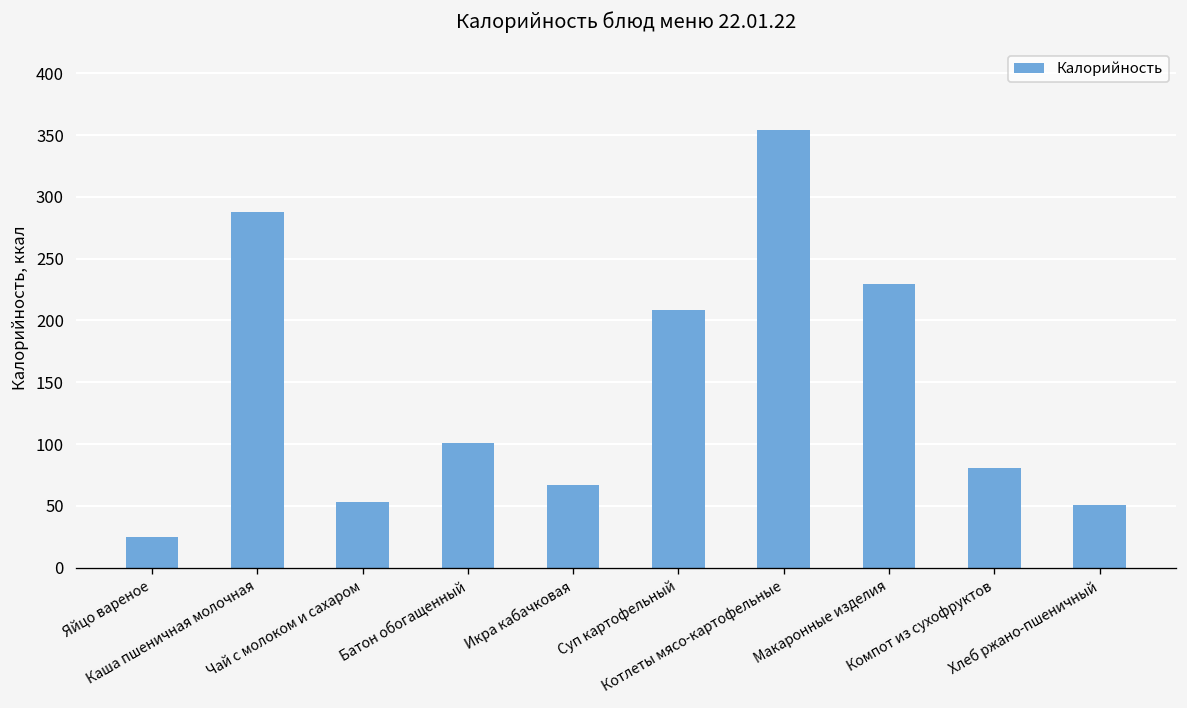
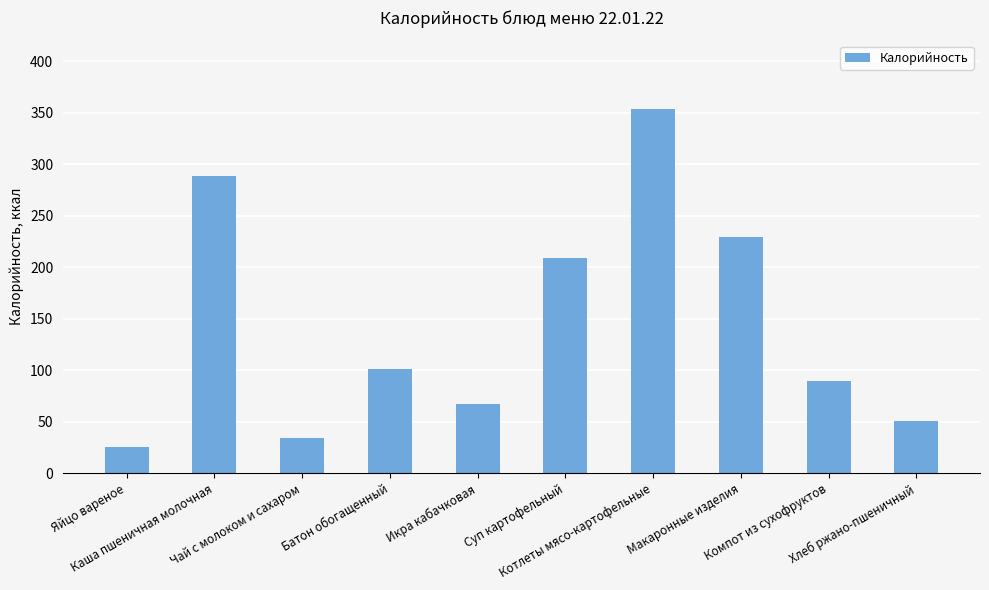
Чай с молоком и сахаром: 54 -> 35
Компот из сухофруктов: 81 -> 90
